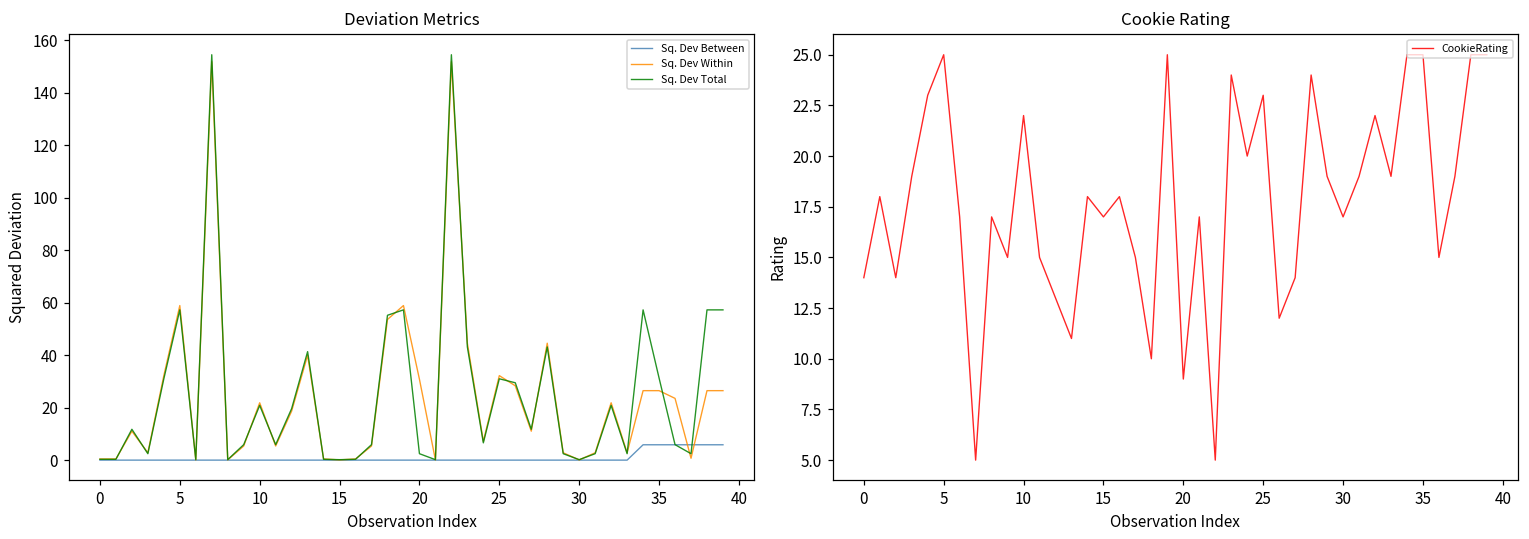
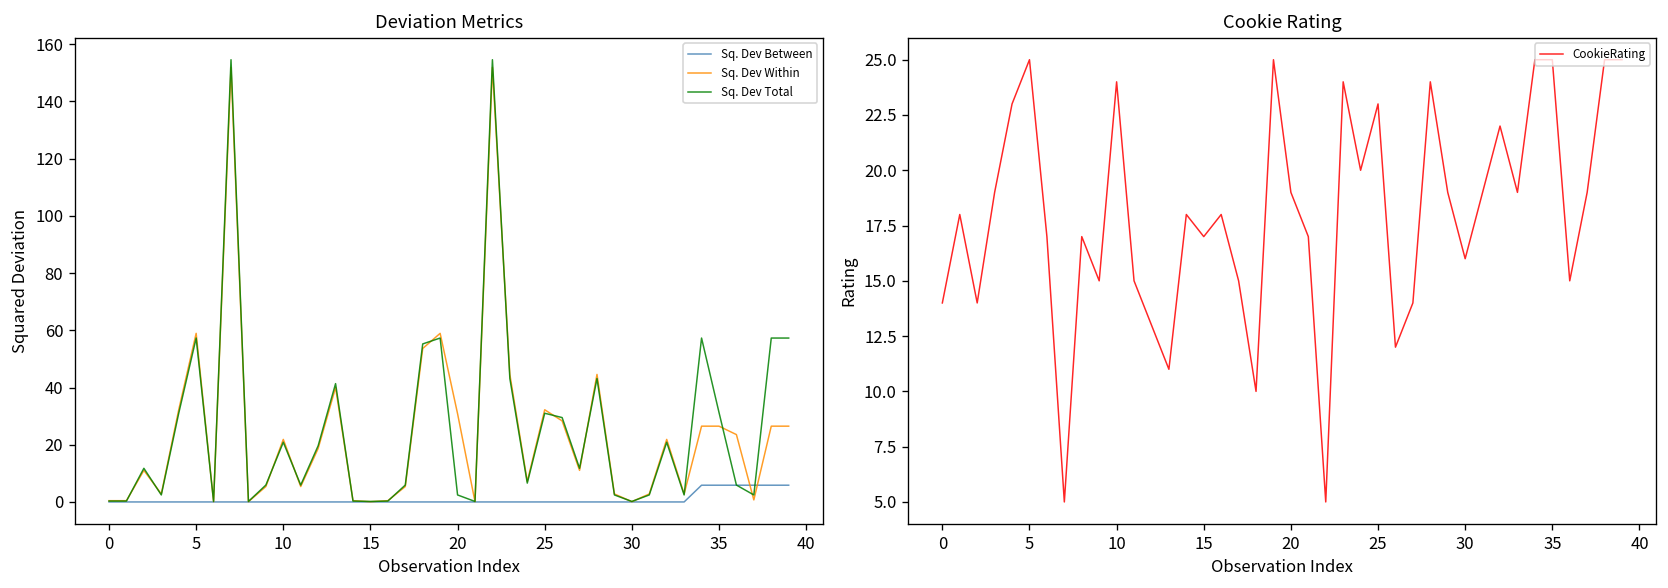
Cookie Rating, 10: 22 -> 24
Cookie Rating, 20: 9 -> 19
Cookie Rating, 30: 17 -> 16
